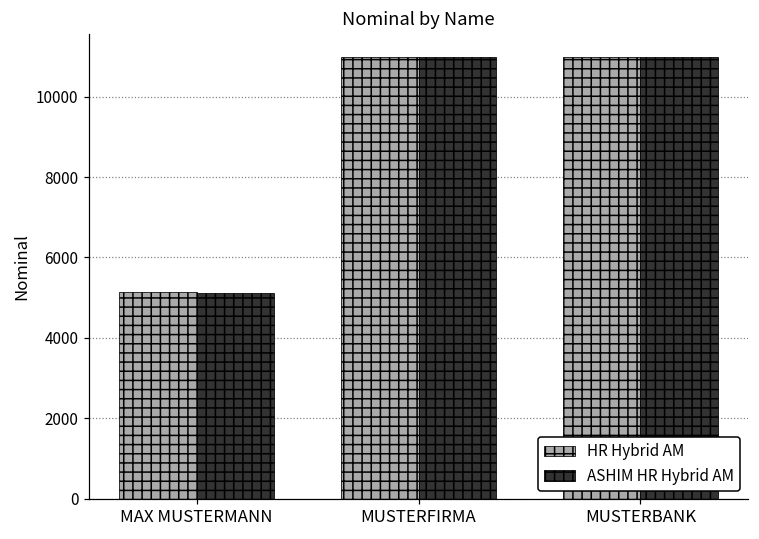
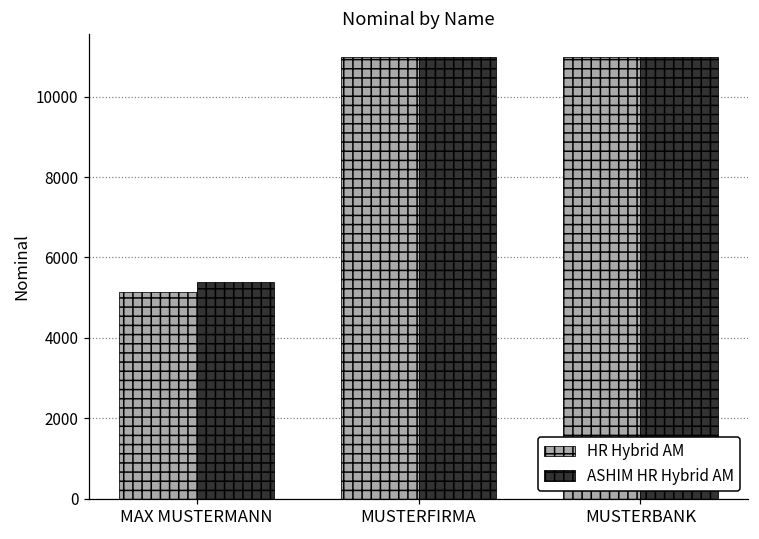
ASHIM HR Hybrid AM, MAX MUSTERMANN: 5100 -> 5400
